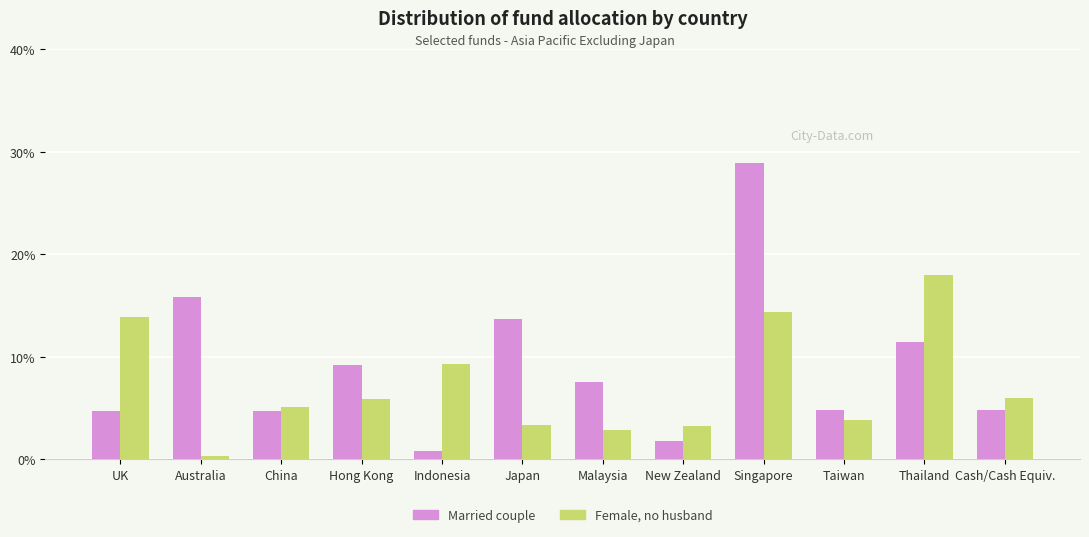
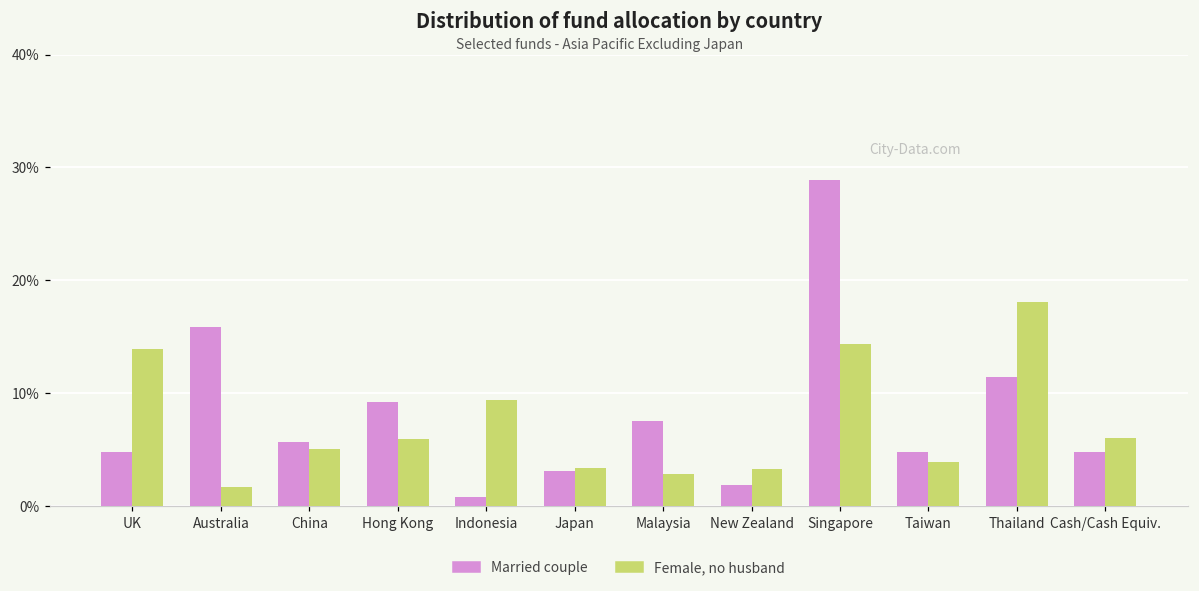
Female, no husband, Australia: 0.3% -> 1.7%
Married couple, China: 4.7% -> 5.6%
Married couple, Japan: 13.7% -> 3.1%
